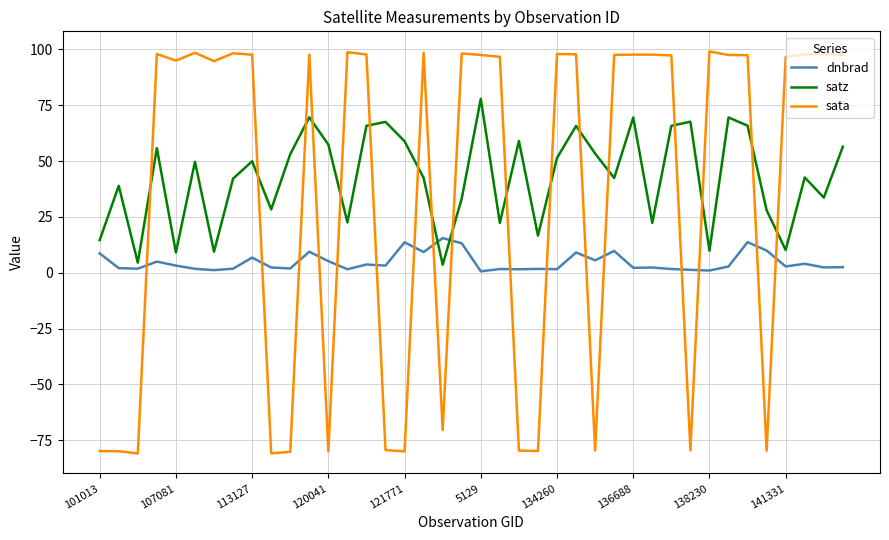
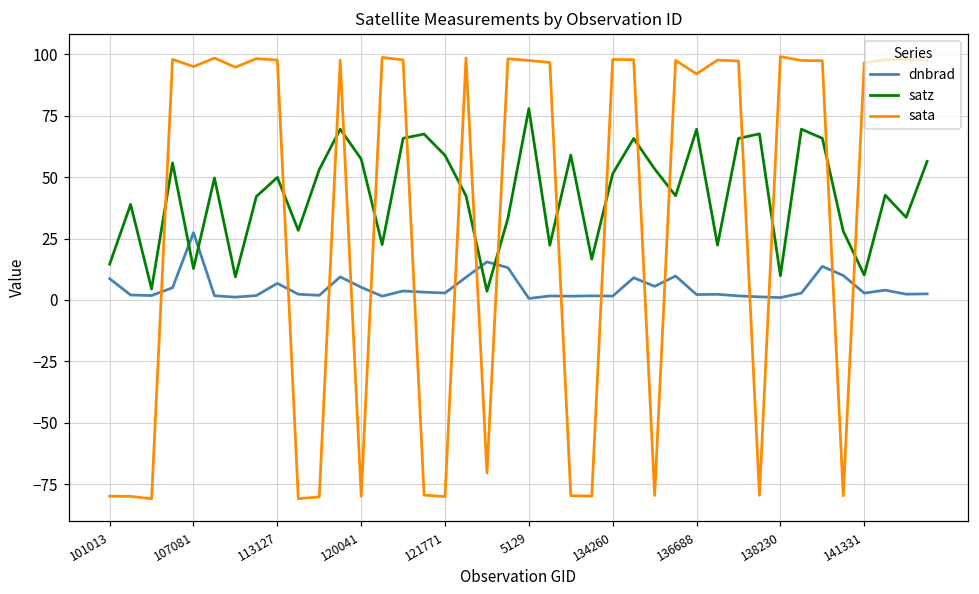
dnbrad, 107081: 3 -> 27
satz, 107081: 9 -> 13
dnbrad, 121771: 14 -> 3
sata, 136688: 98 -> 92
